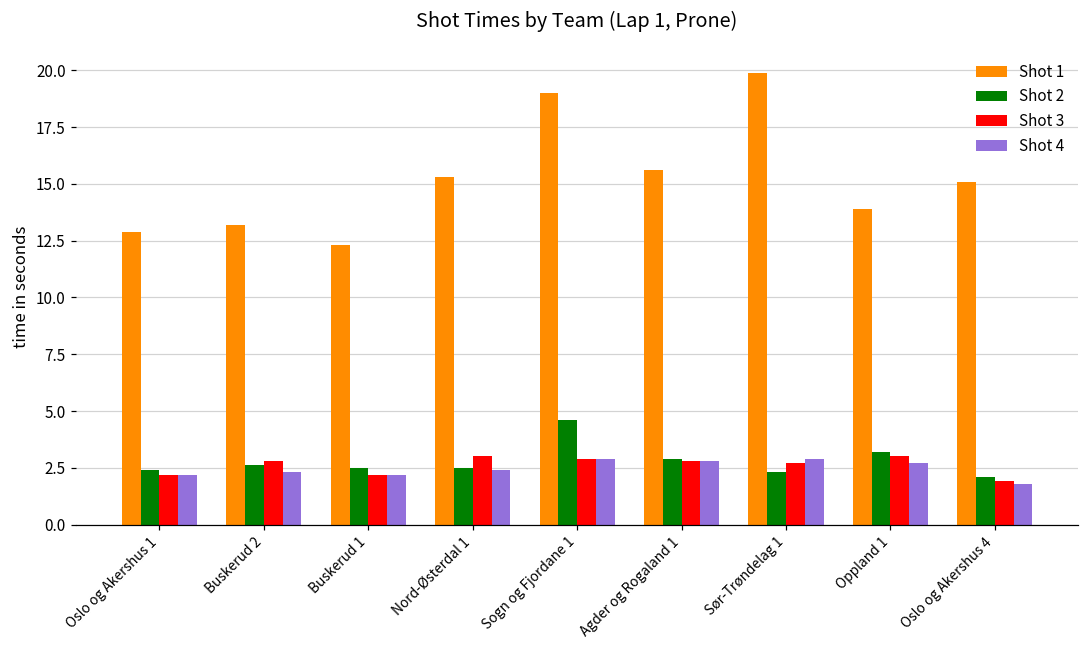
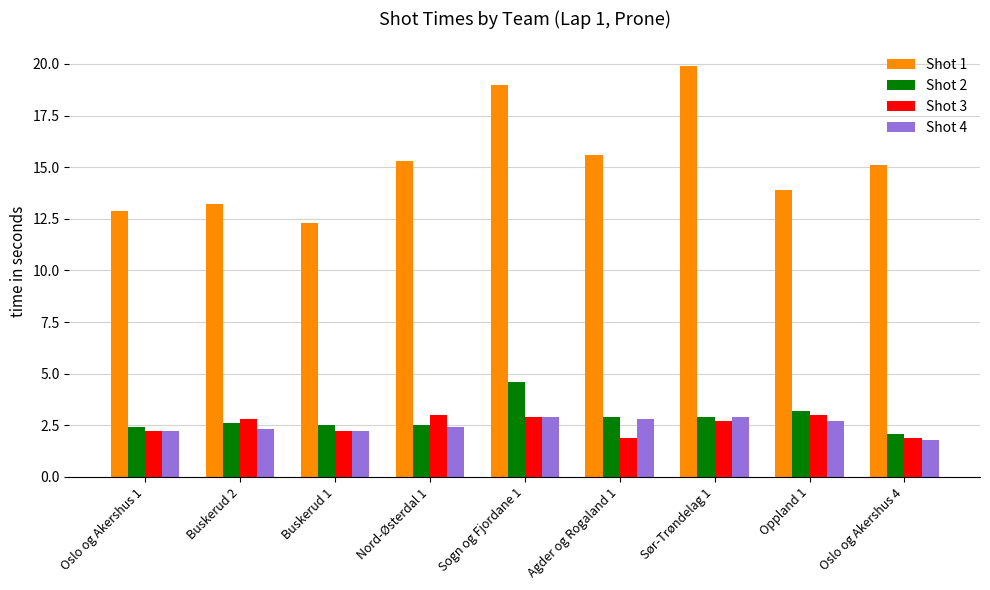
Shot 3, Agder og Rogaland 1: 2.8 -> 1.9
Shot 2, Sør-Trøndelag 1: 2.3 -> 2.9
